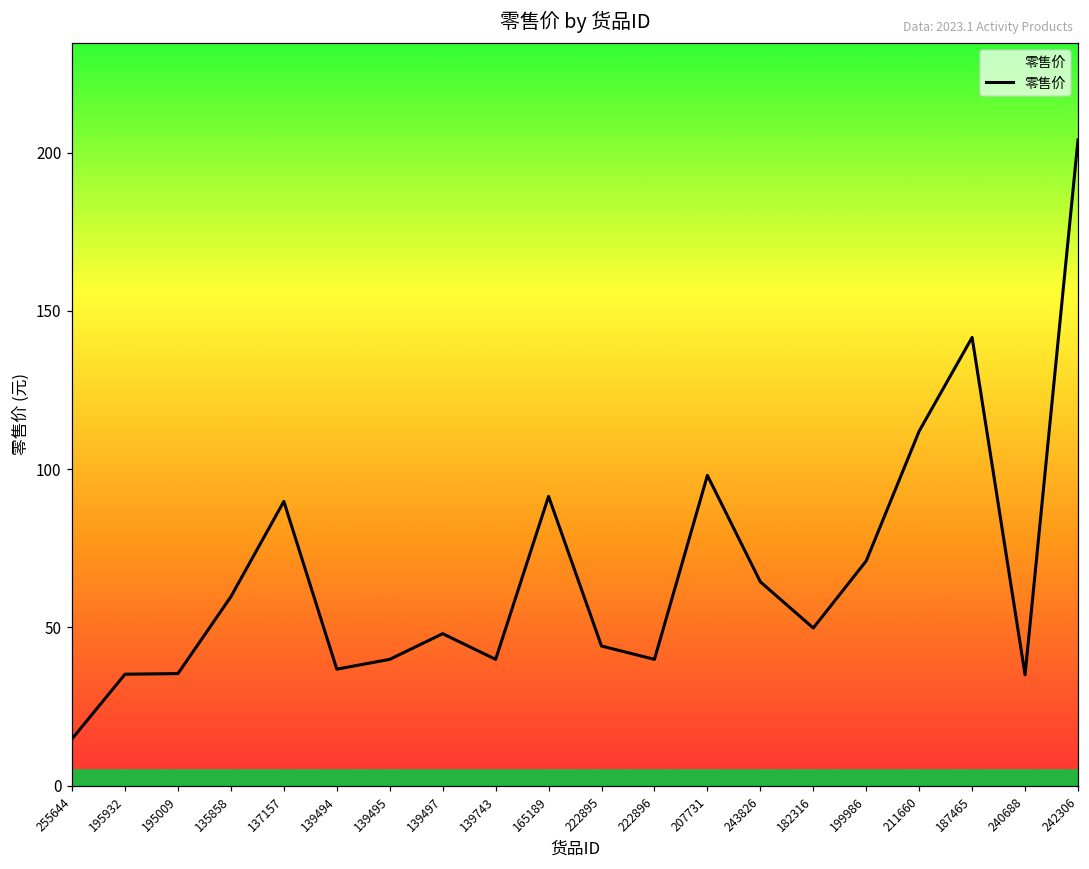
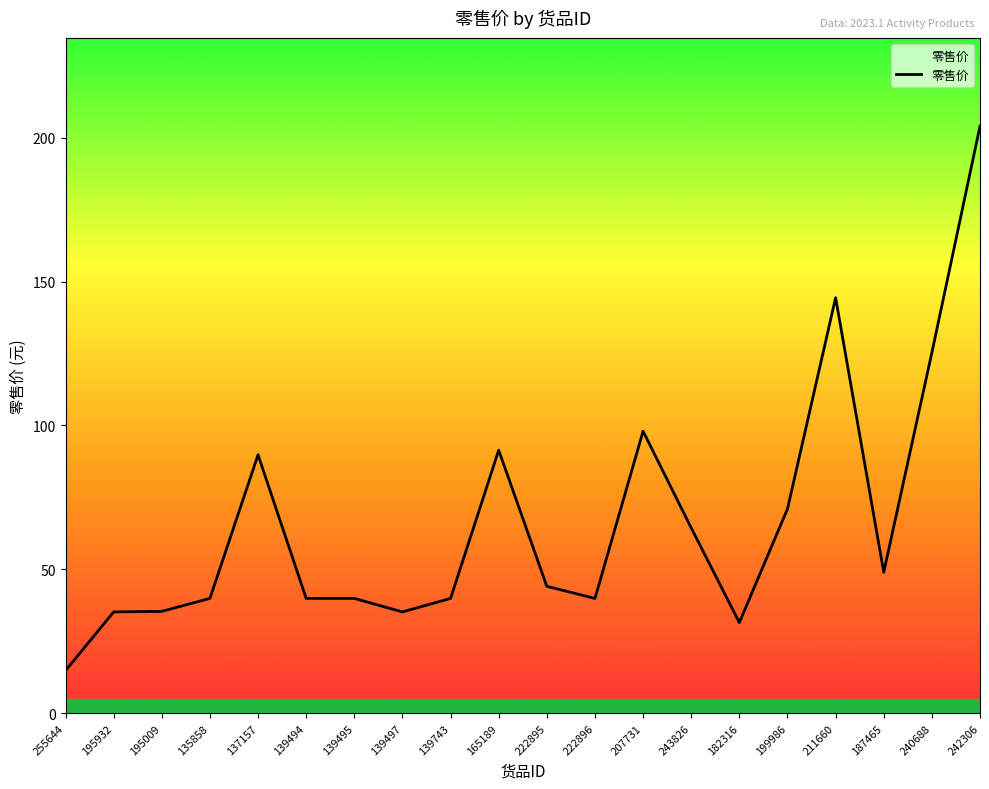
135858: 60 -> 40
139494: 37 -> 40
139497: 48 -> 35
182316: 50 -> 32
211660: 112 -> 144
187465: 142 -> 49
240688: 35 -> 125
